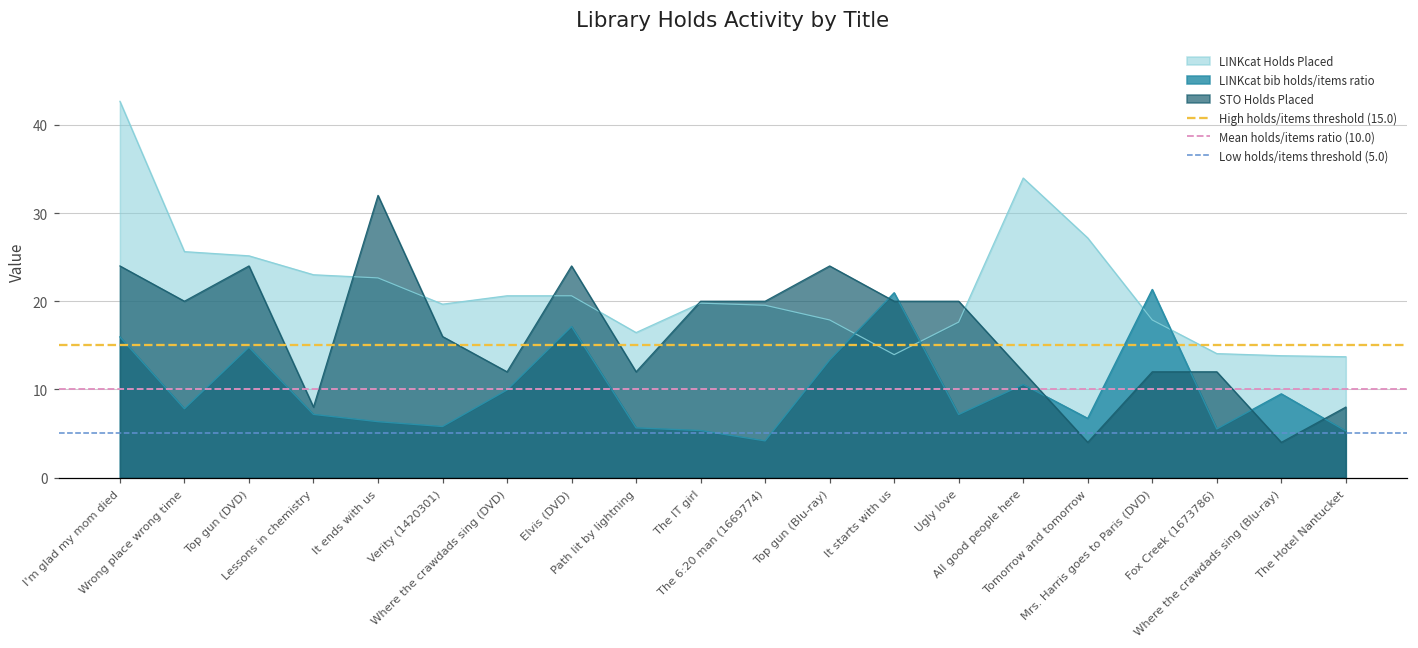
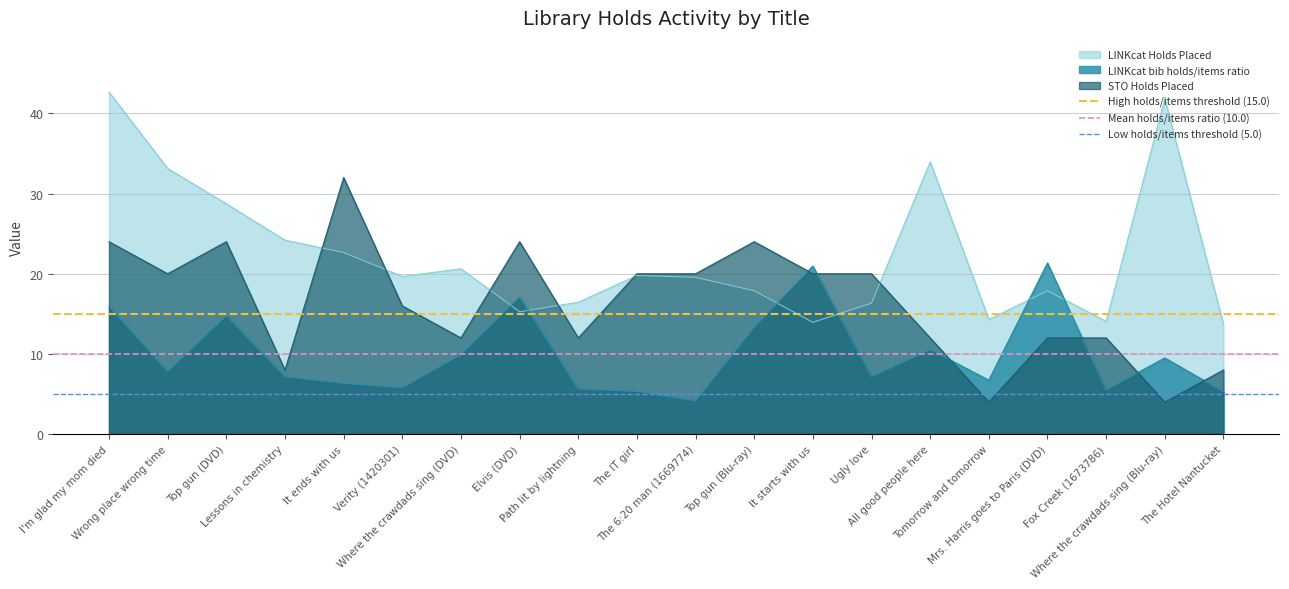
LINKcat Holds Placed, Wrong place wrong time: 26 -> 33
LINKcat Holds Placed, Top gun (DVD): 25 -> 29
LINKcat Holds Placed, Lessons in chemistry: 23 -> 24
LINKcat Holds Placed, Elvis (DVD): 21 -> 15
LINKcat Holds Placed, Ugly love: 18 -> 16
LINKcat Holds Placed, Tomorrow and tomorrow: 27 -> 14
LINKcat Holds Placed, Where the crawdads sing (Blu-ray): 14 -> 42
